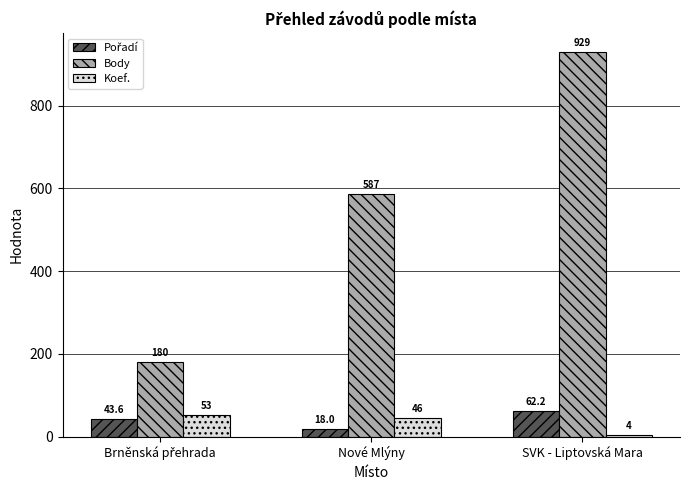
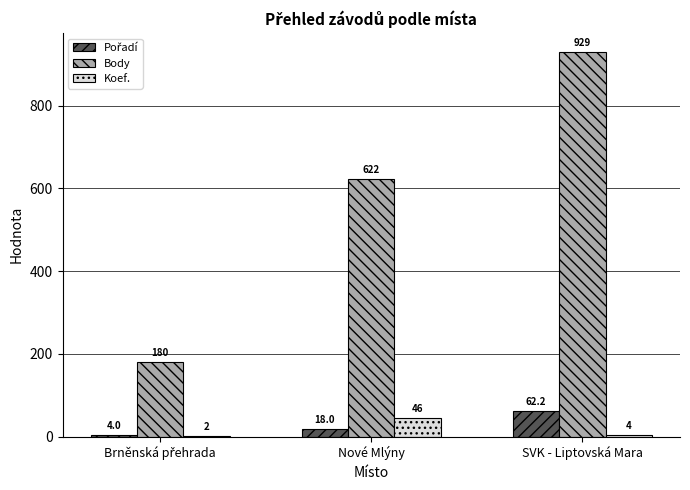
Pořadí, Brněnská přehrada: 43.6 -> 4.0
Koef., Brněnská přehrada: 53 -> 2
Body, Nové Mlýny: 587 -> 622
